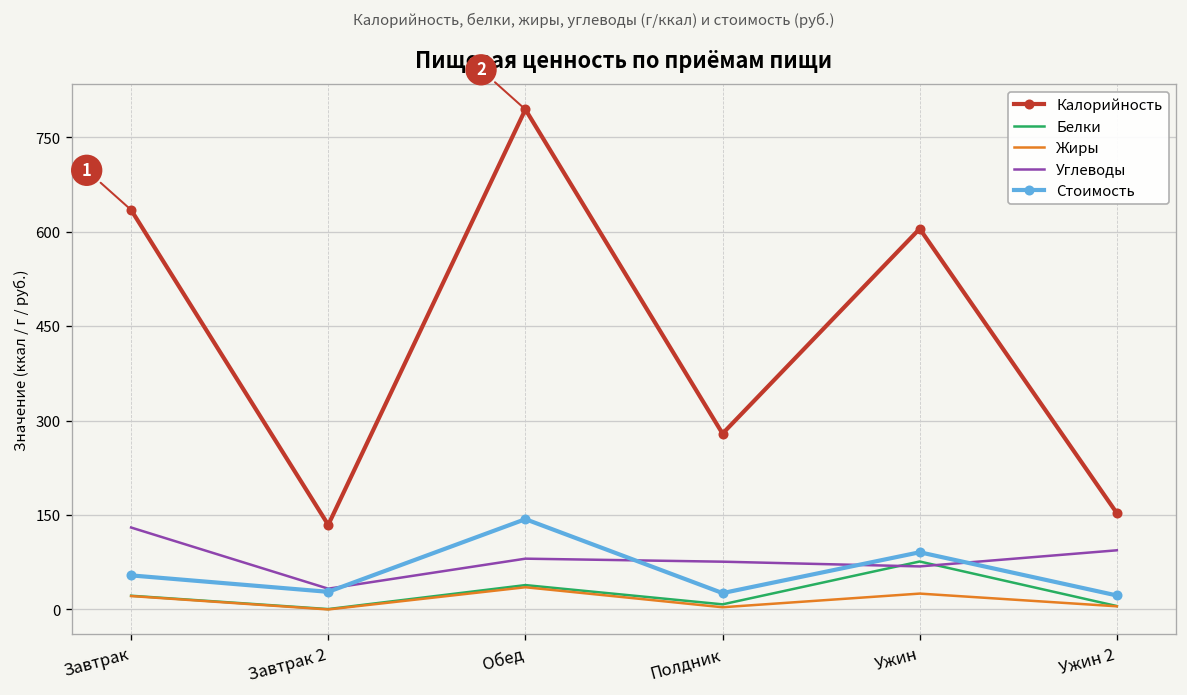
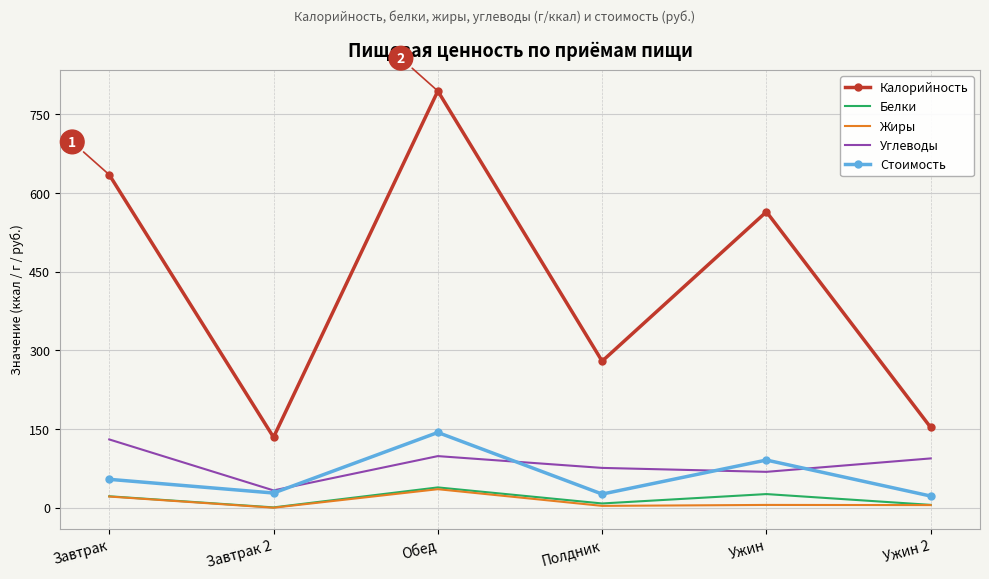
Углеводы, Обед: 80 -> 100
Калорийность, Ужин: 610 -> 560
Белки, Ужин: 80 -> 30
Жиры, Ужин: 30 -> 10
